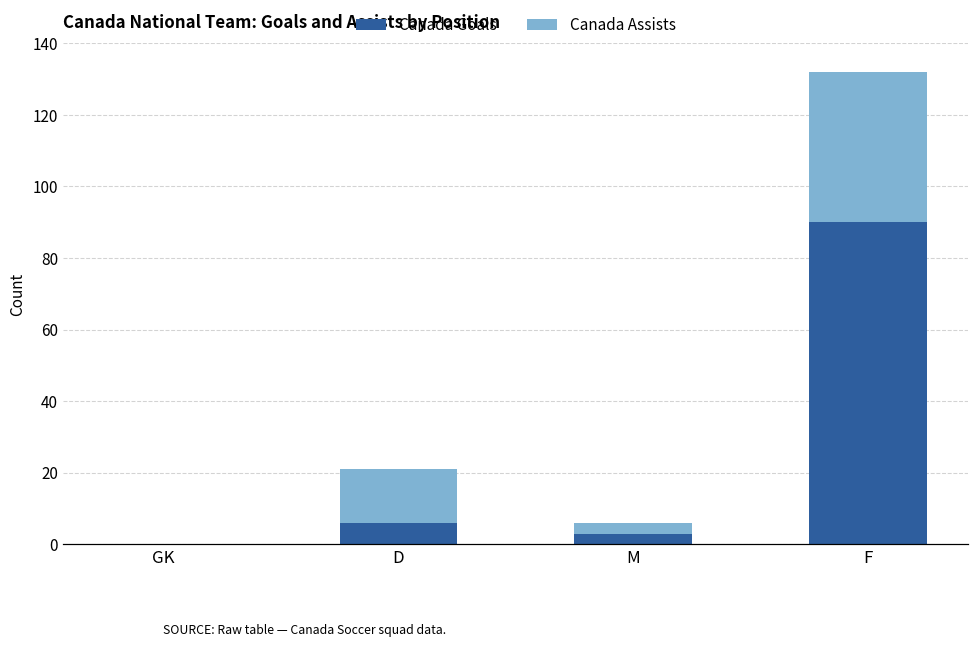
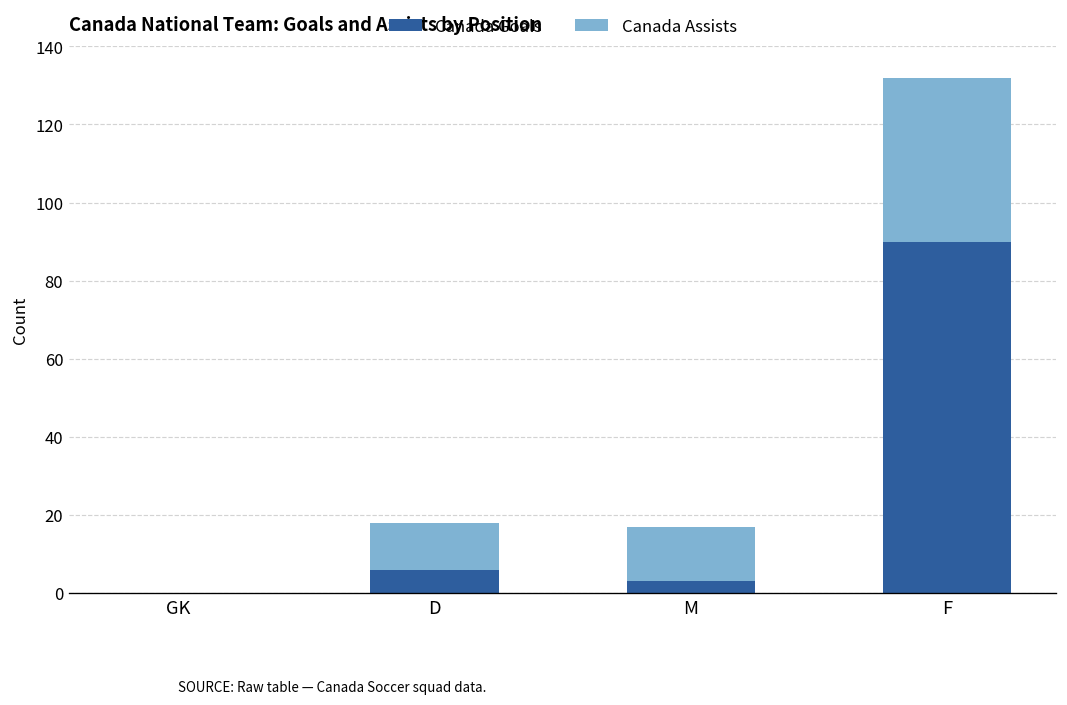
Canada Assists, D: 15 -> 12
Canada Assists, M: 3 -> 14
